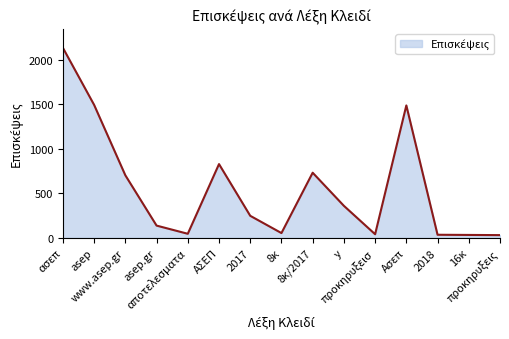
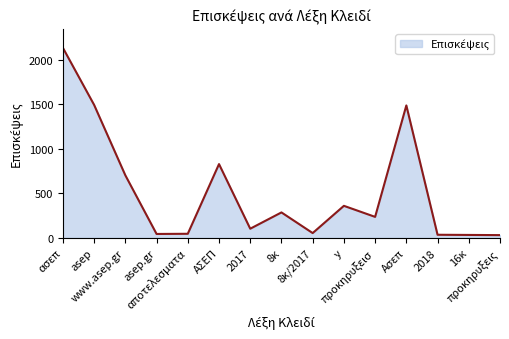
asep.gr: 100 -> 0
2017: 200 -> 100
8κ: 100 -> 300
8κ/2017: 700 -> 100
προκηρυξεισ: 0 -> 200
